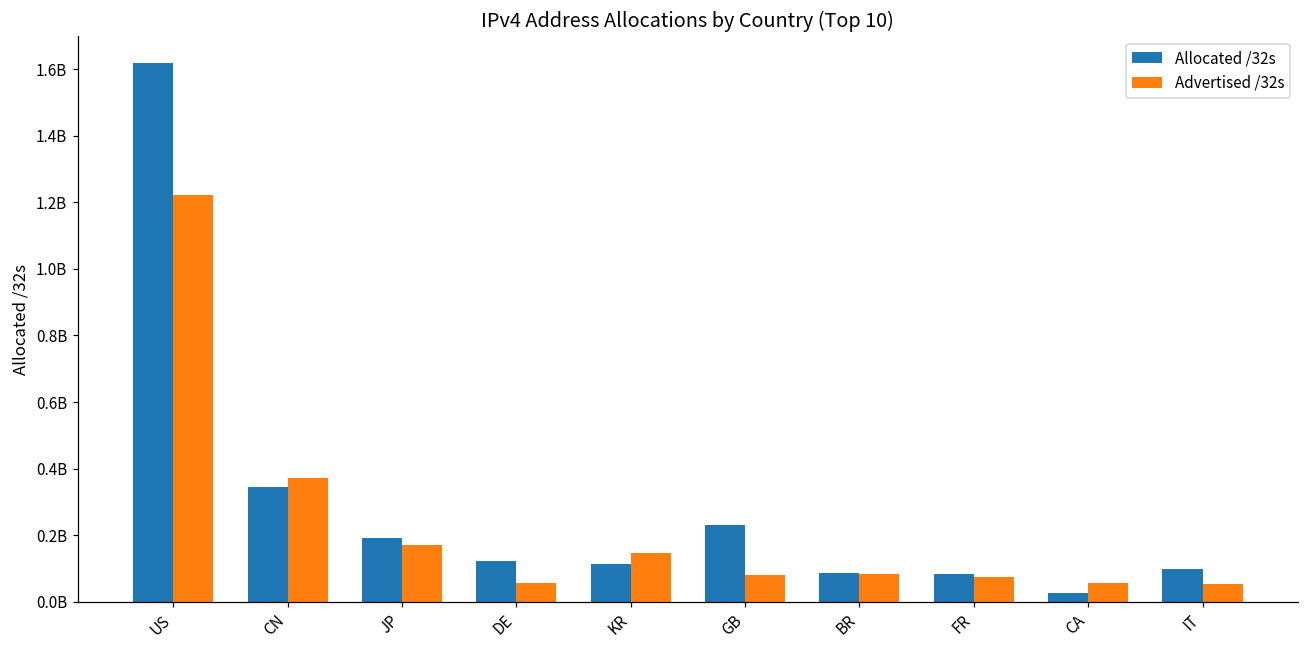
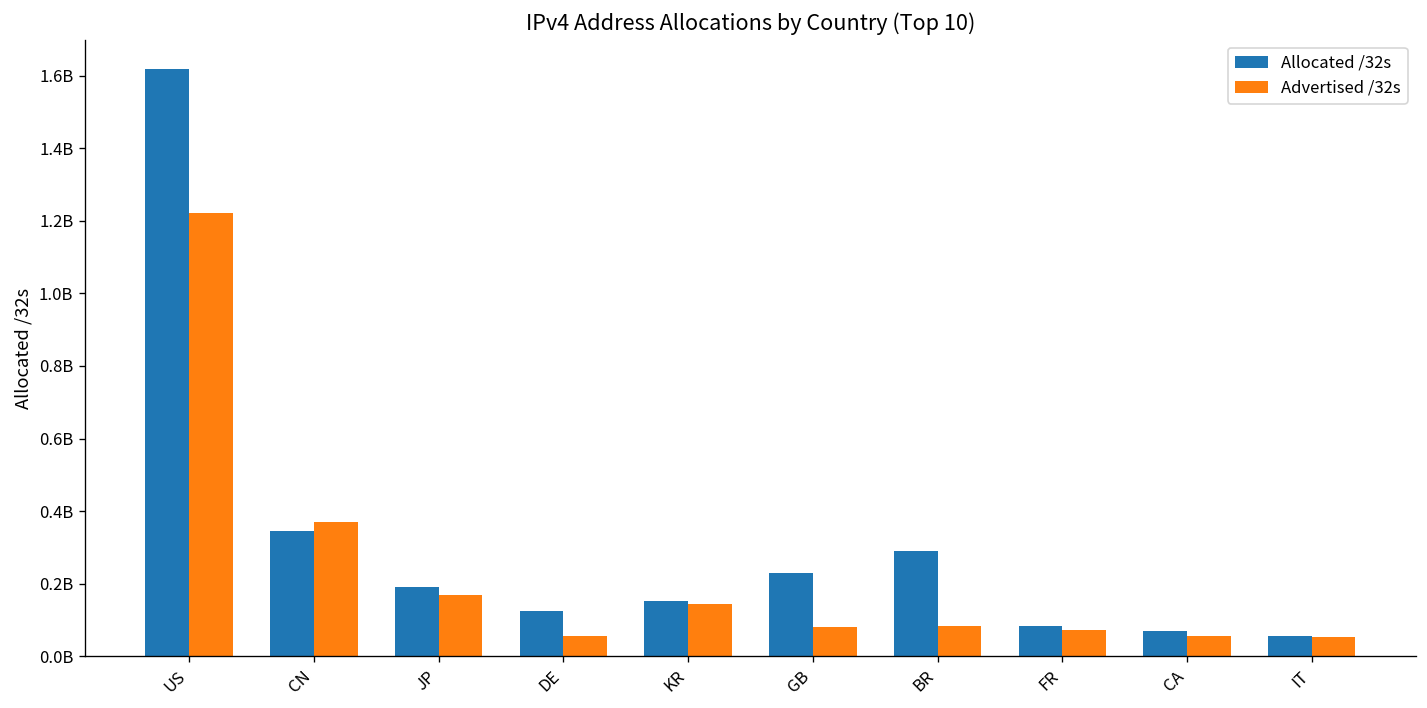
Allocated /32s, KR: 110000000 -> 150000000
Allocated /32s, BR: 90000000 -> 290000000
Allocated /32s, CA: 30000000 -> 70000000
Allocated /32s, IT: 100000000 -> 60000000
